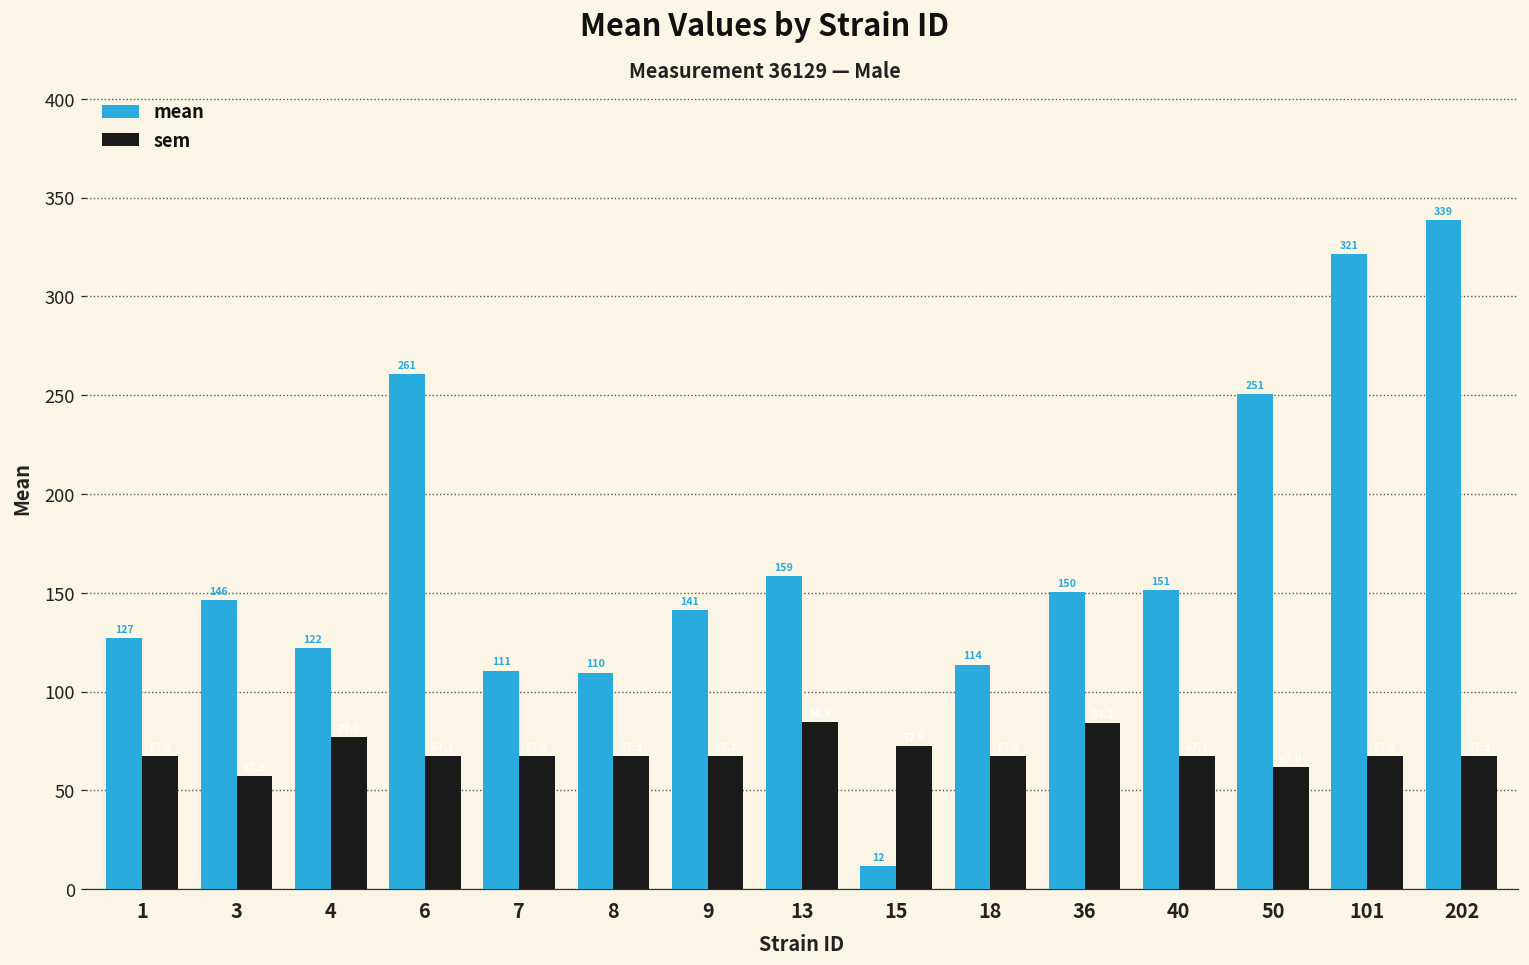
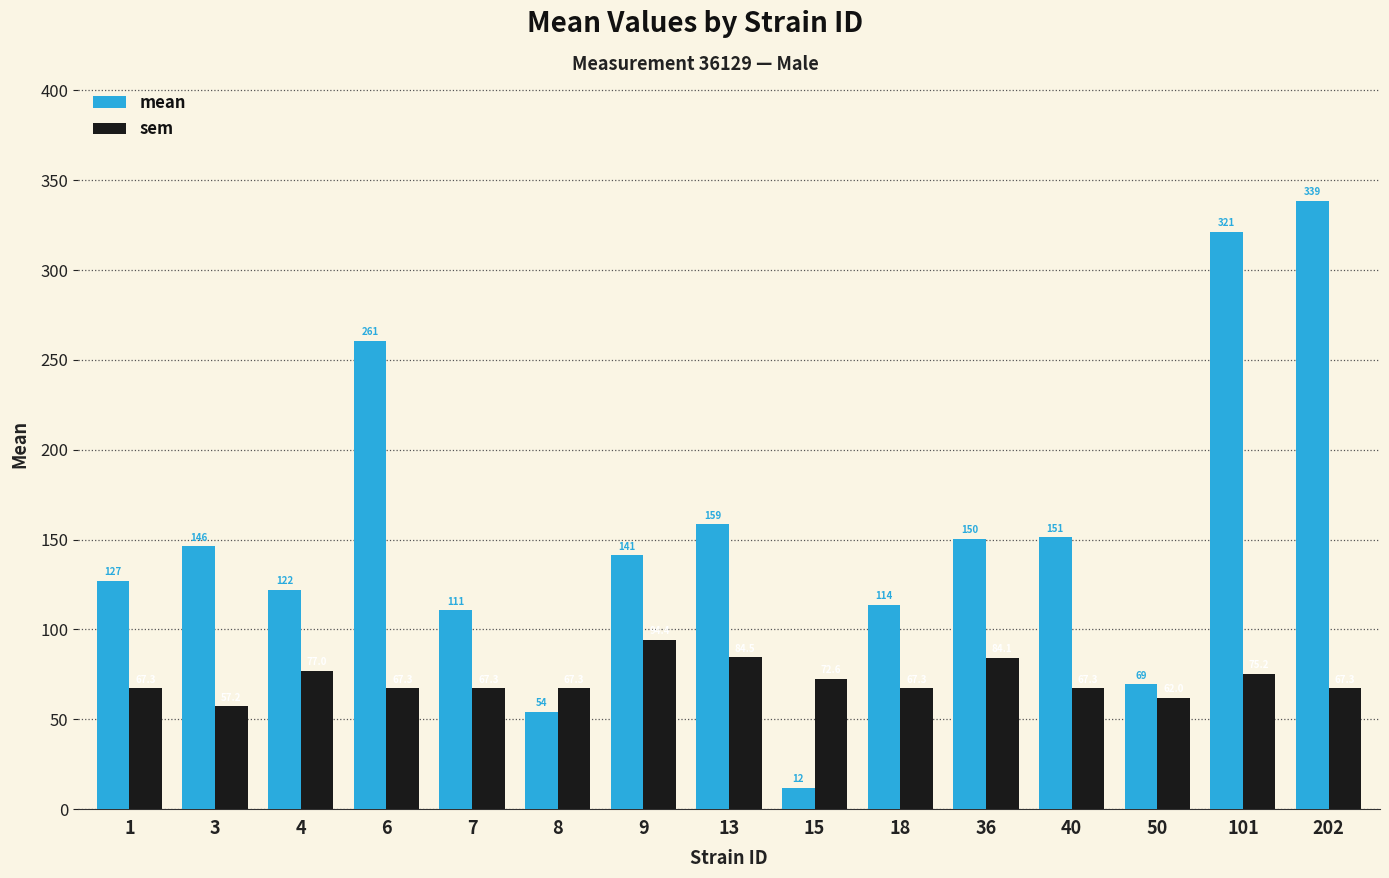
mean, 8: 110 -> 54
sem, 9: 67 -> 94
mean, 50: 251 -> 69
sem, 101: 67 -> 75
